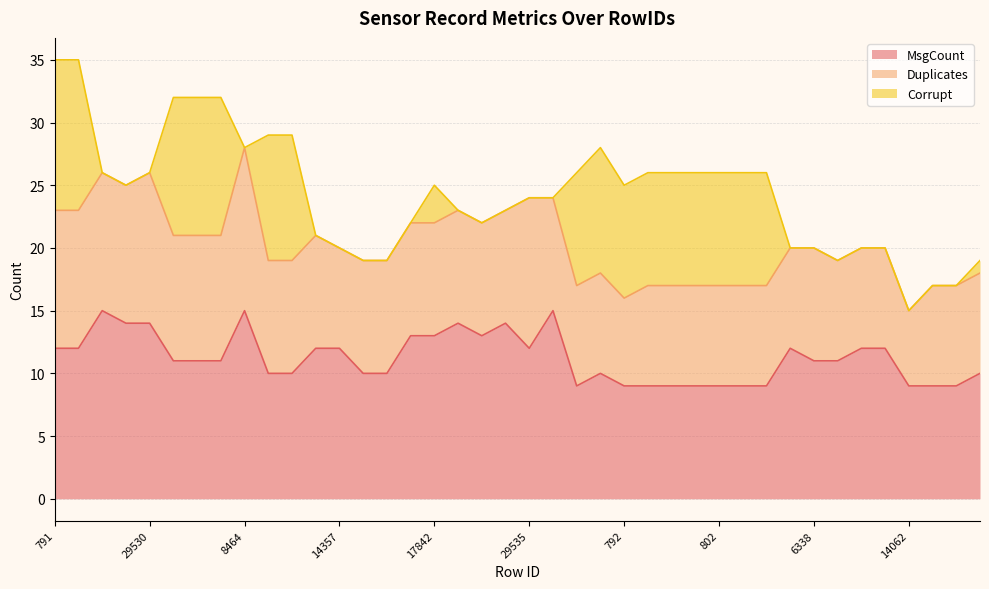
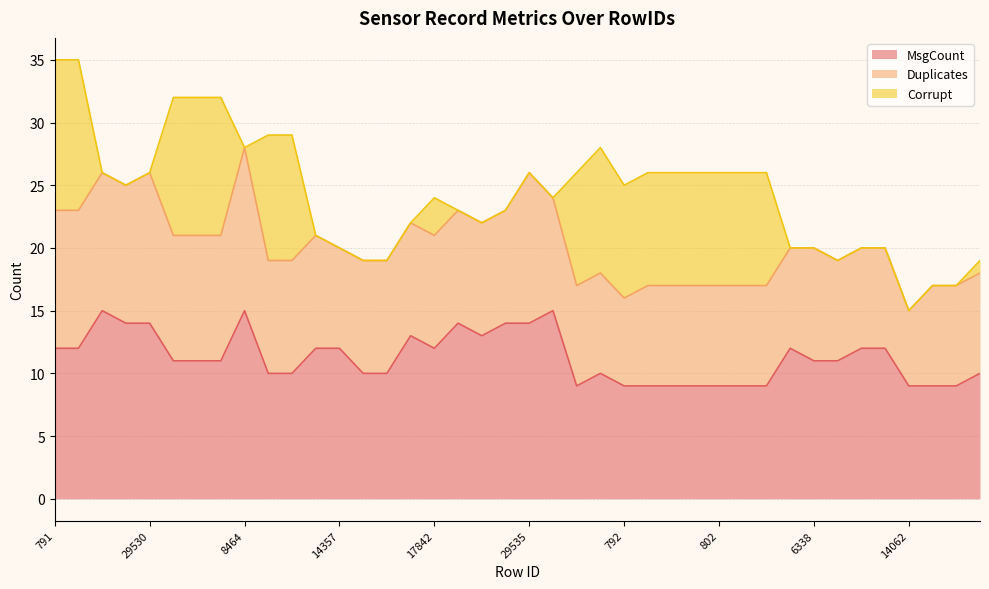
MsgCount, 17842: 13 -> 12
MsgCount, 29535: 12 -> 14
